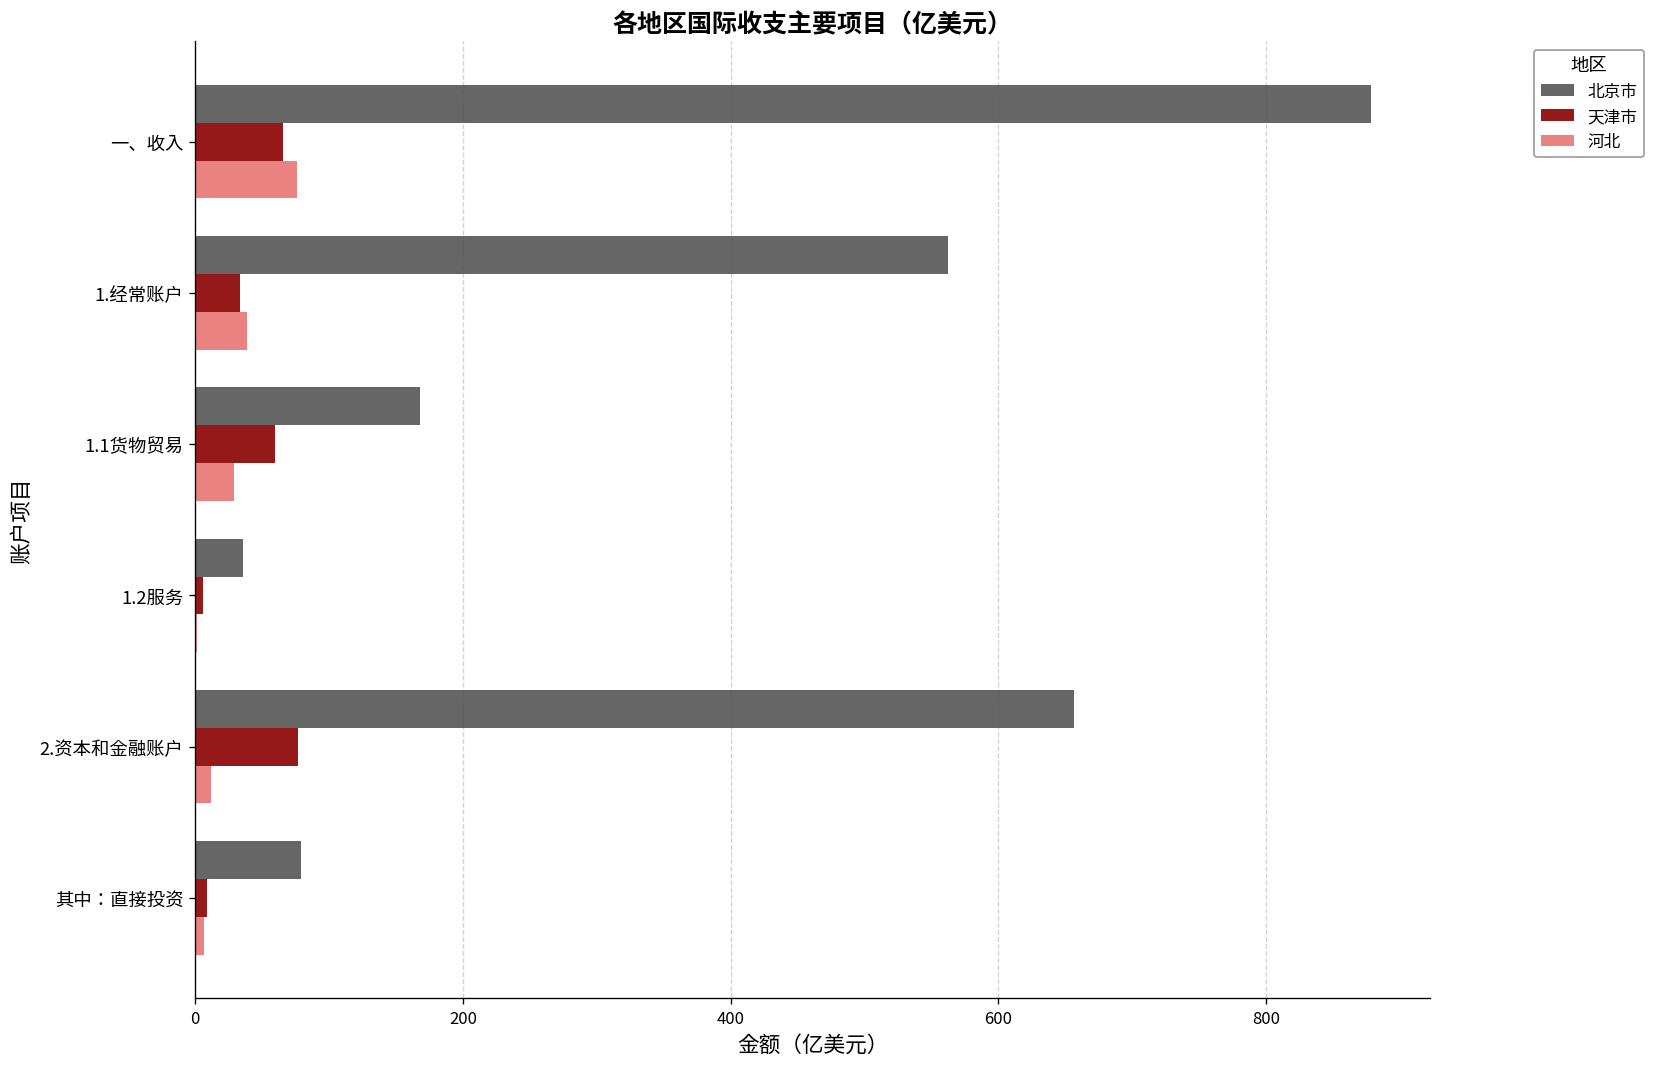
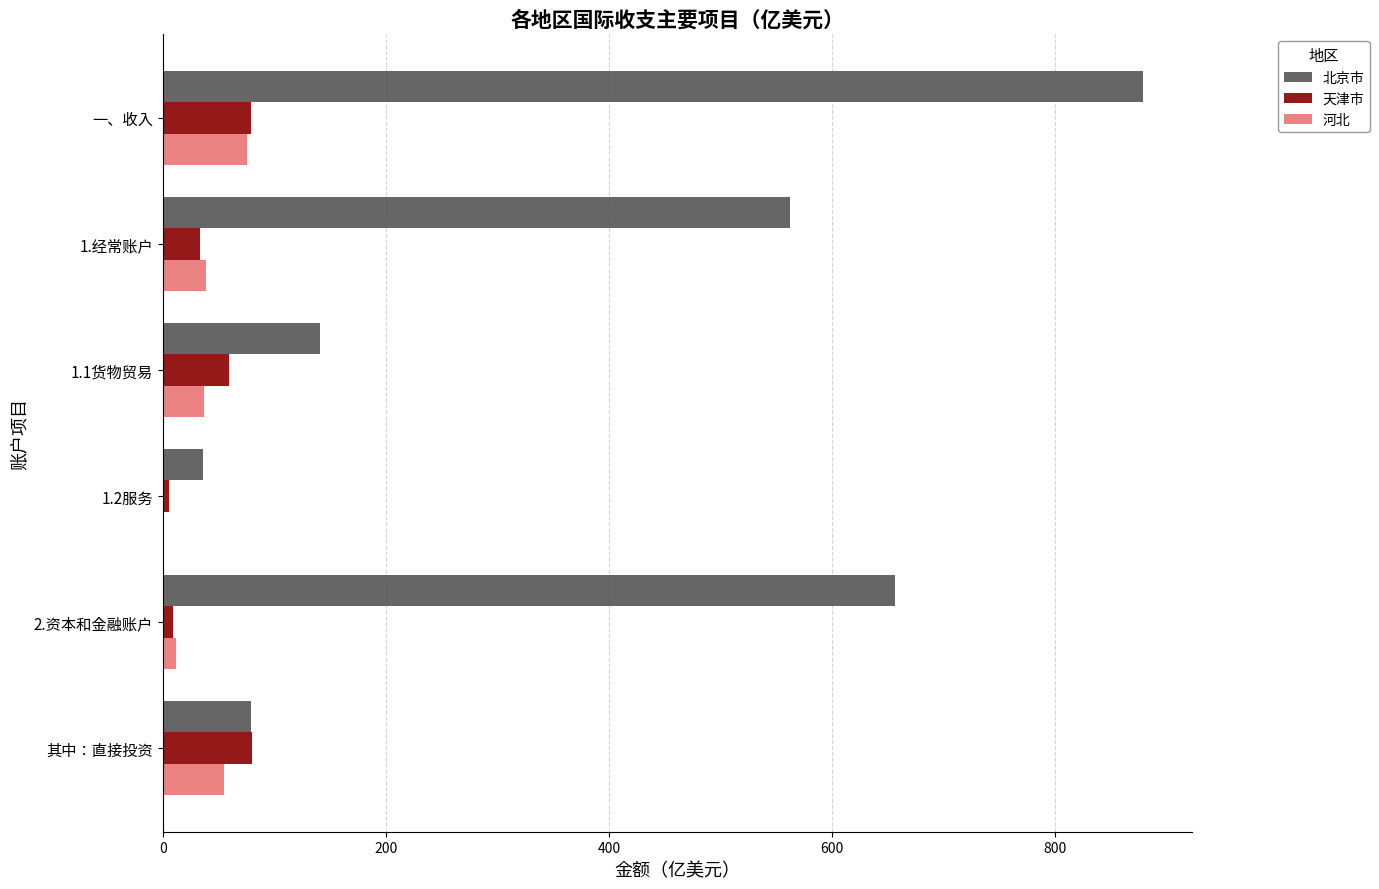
天津市, 一、收入: 65 -> 80
北京市, 1.1货物贸易: 168 -> 141
河北, 1.1货物贸易: 29 -> 37
天津市, 2.资本和金融账户: 77 -> 10
天津市, 其中：直接投资: 9 -> 80
河北, 其中：直接投资: 7 -> 55
